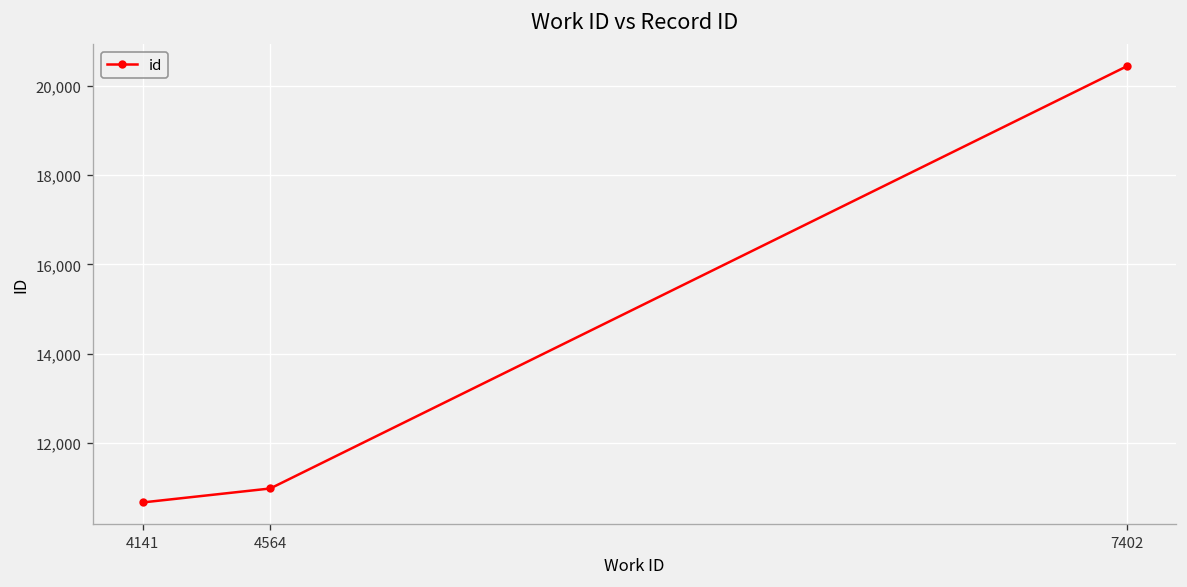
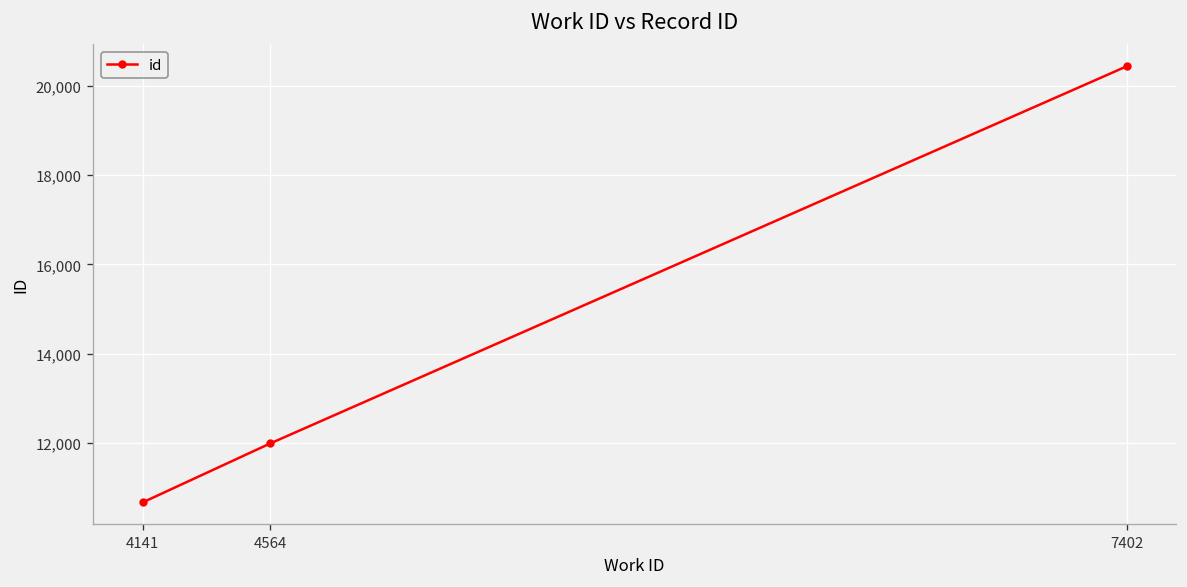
4564: 11,000 -> 12,000
